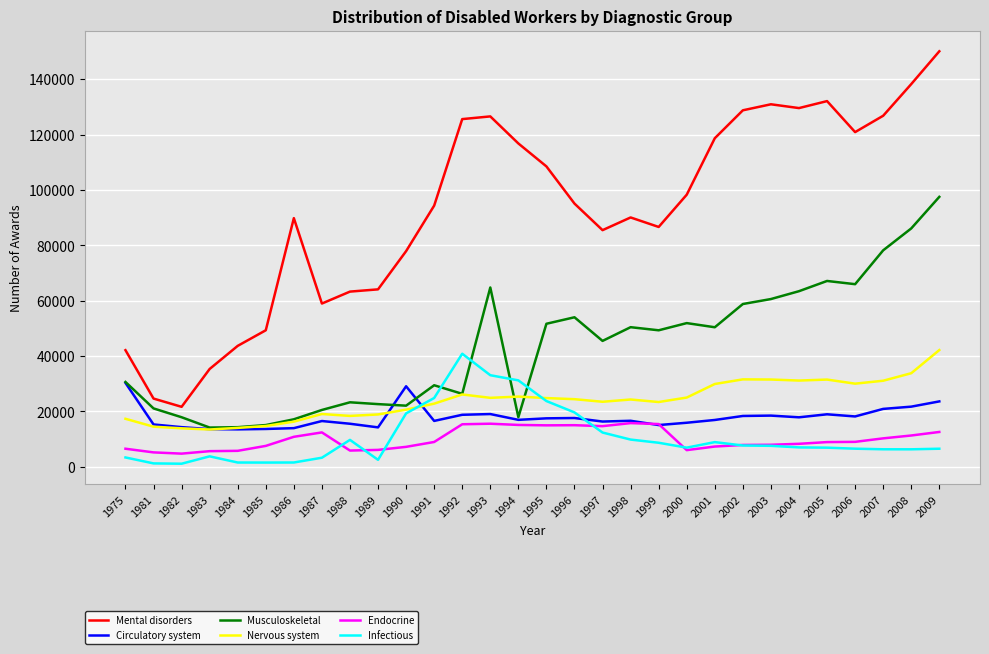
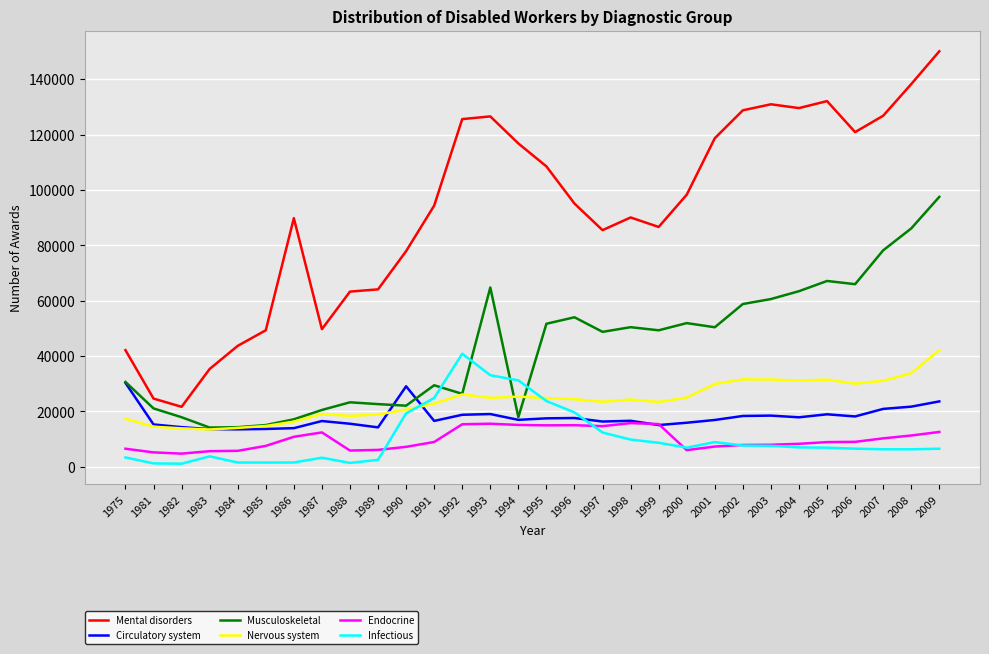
Mental disorders, 1987: 59000 -> 50000
Infectious, 1988: 10000 -> 1000
Musculoskeletal, 1997: 45000 -> 49000
